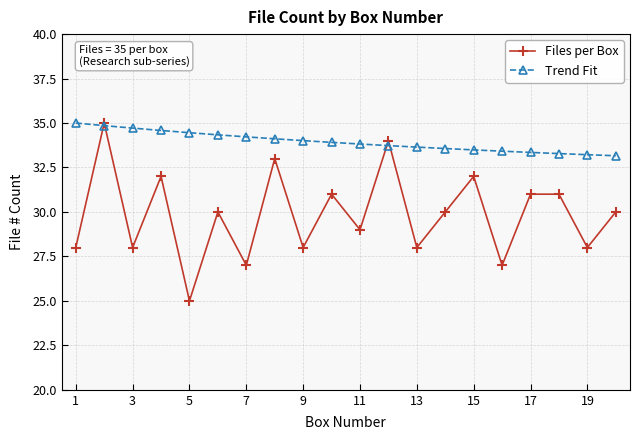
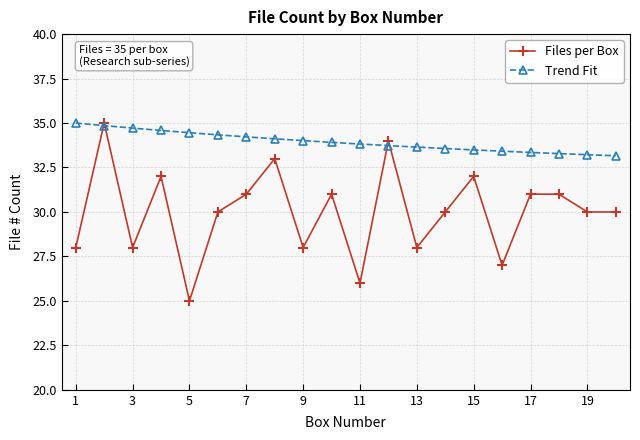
Files per Box, 7: 27 -> 31
Files per Box, 11: 29 -> 26
Files per Box, 19: 28 -> 30
